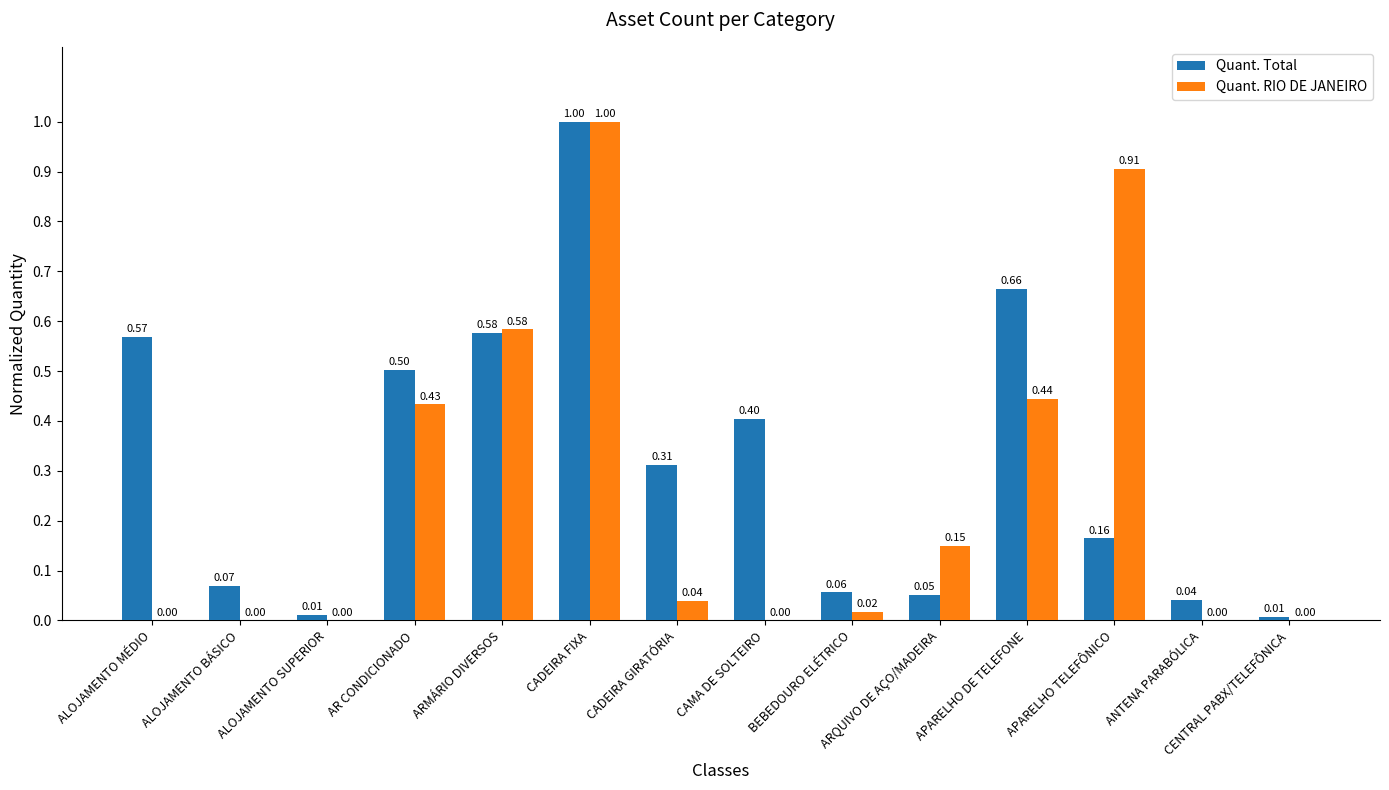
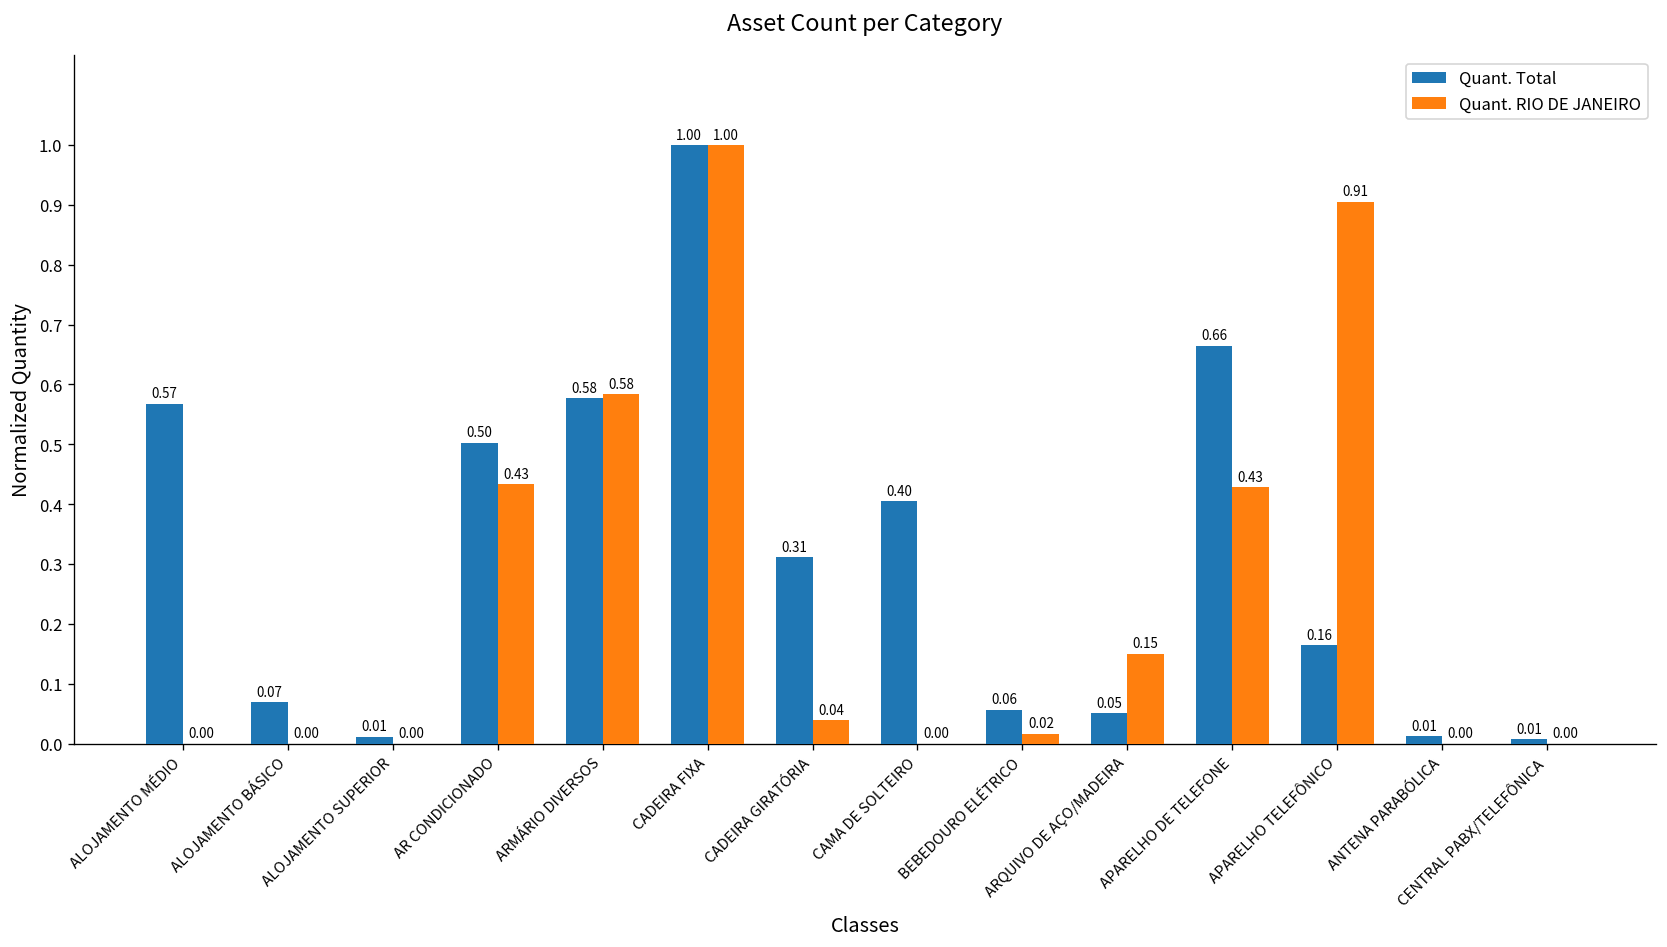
Quant. RIO DE JANEIRO, APARELHO DE TELEFONE: 0.44 -> 0.43
Quant. Total, ANTENA PARABÓLICA: 0.04 -> 0.01
